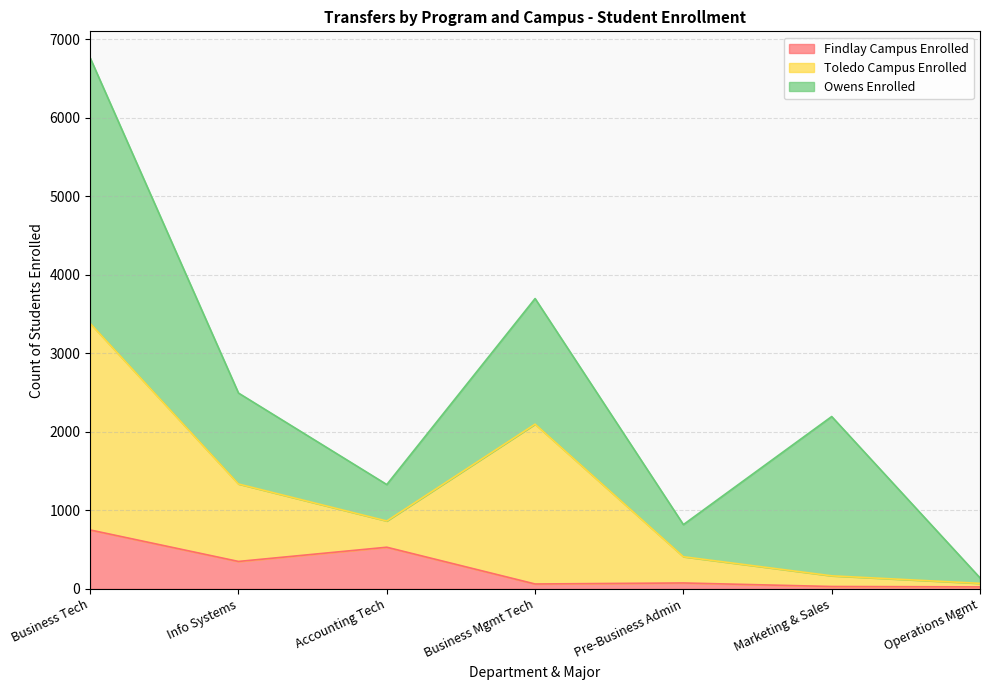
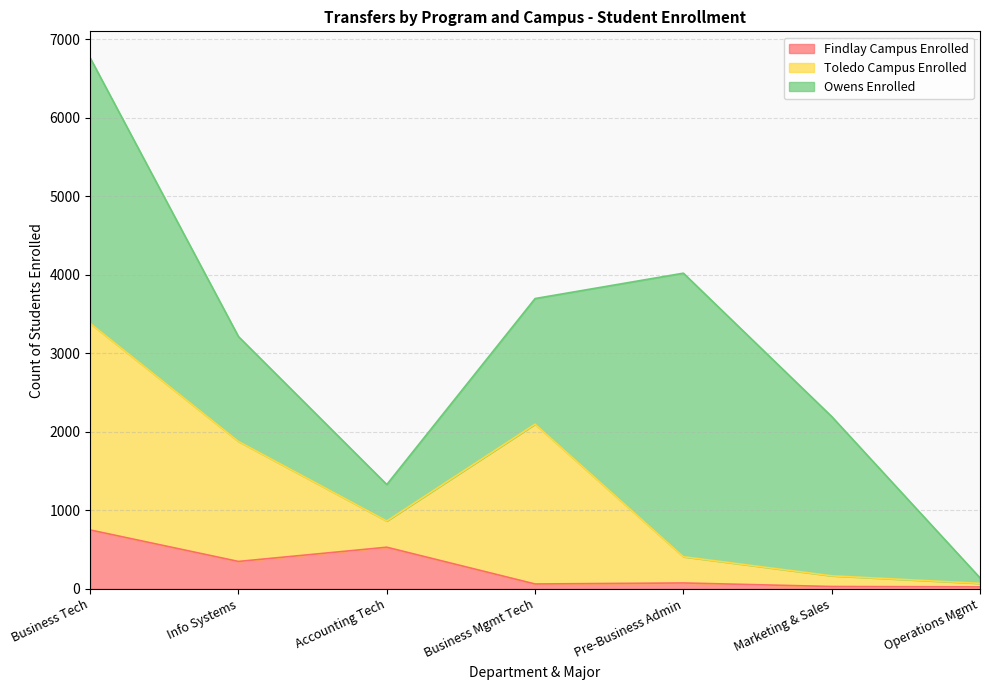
Toledo Campus Enrolled, Info Systems: 1000 -> 1500
Owens Enrolled, Info Systems: 1200 -> 1300
Owens Enrolled, Pre-Business Admin: 400 -> 3600
